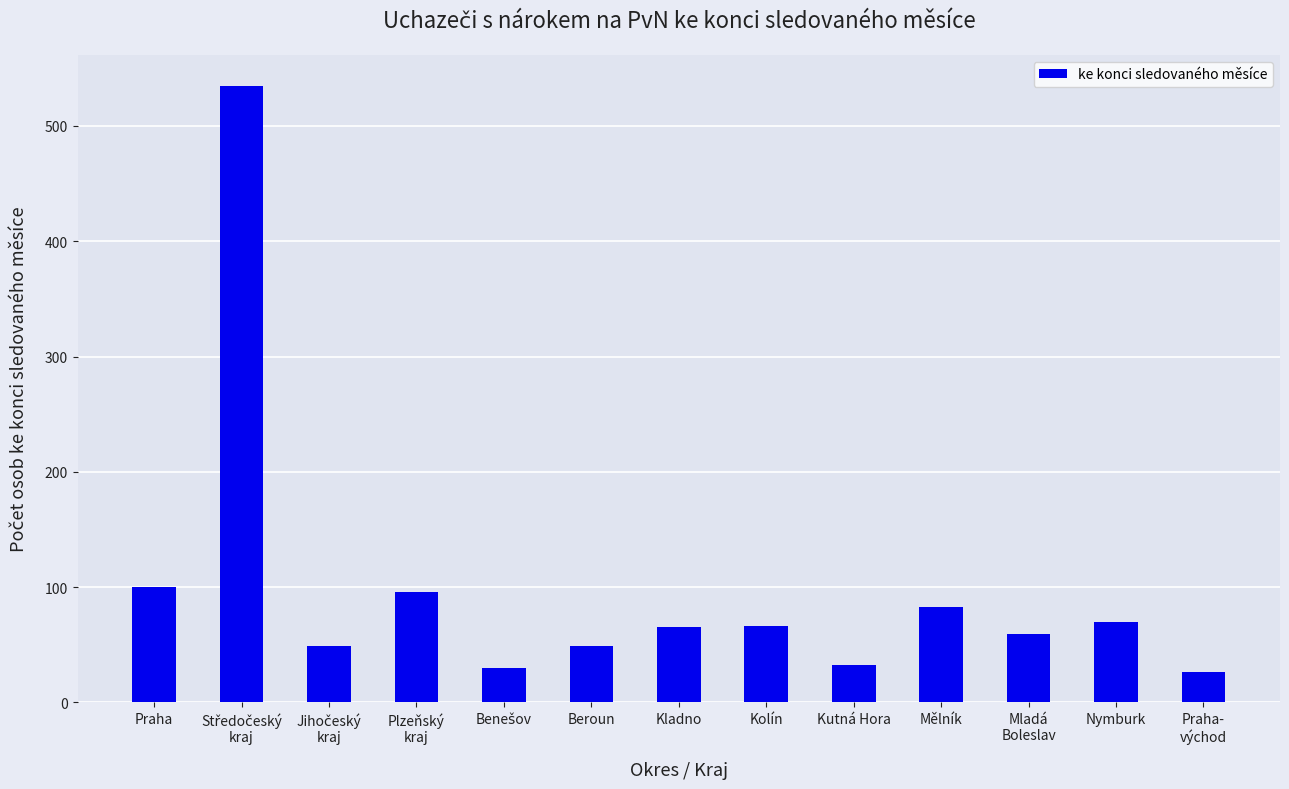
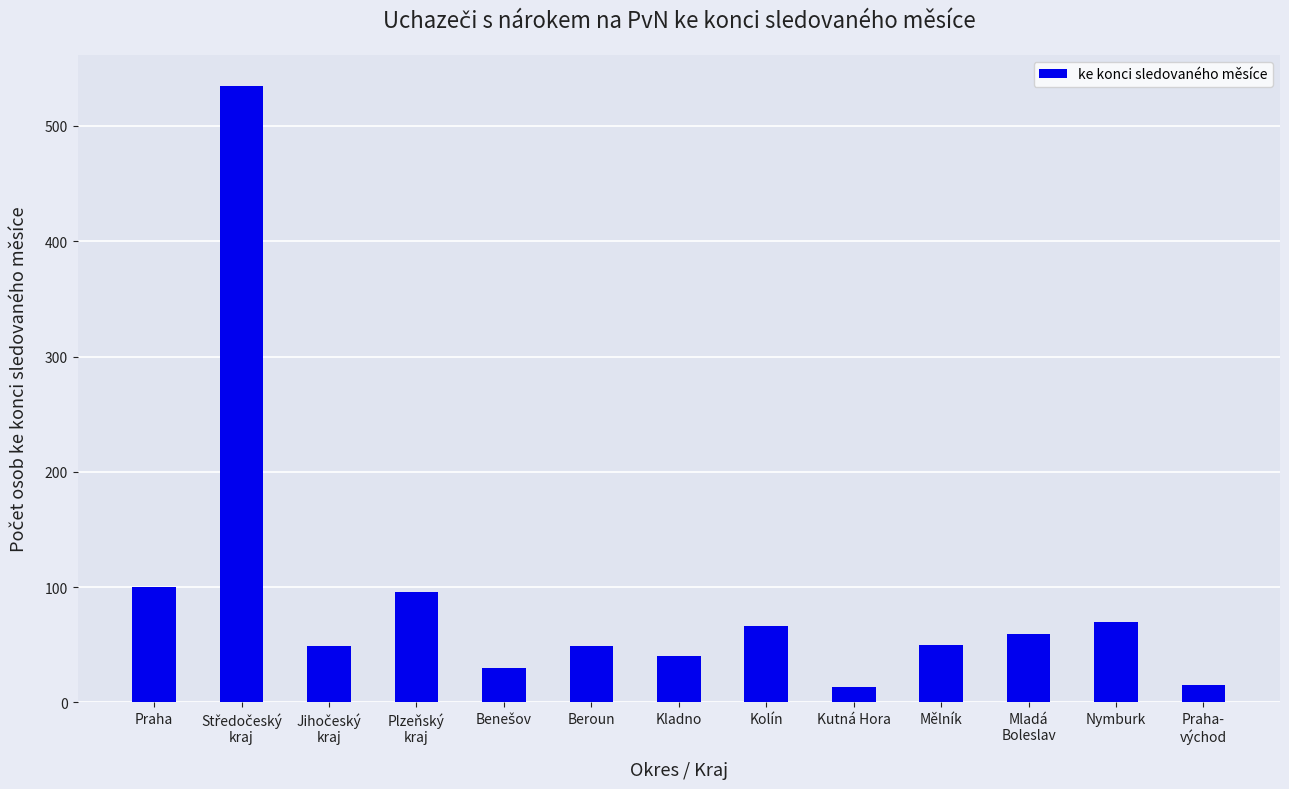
Kladno: 65 -> 40
Kutná Hora: 32 -> 13
Mělník: 83 -> 50
Praha- východ: 26 -> 15
